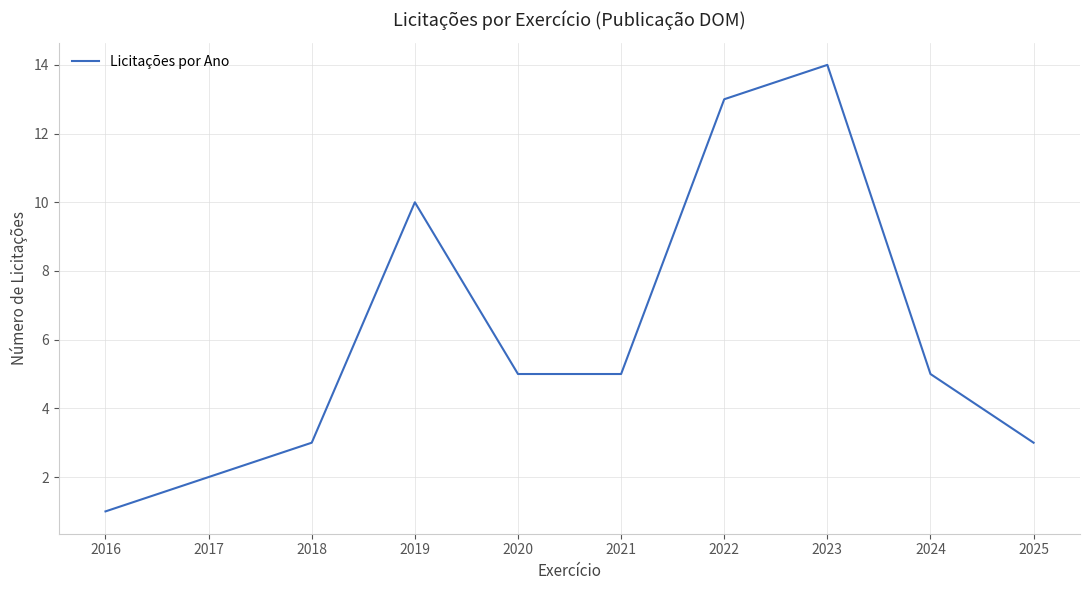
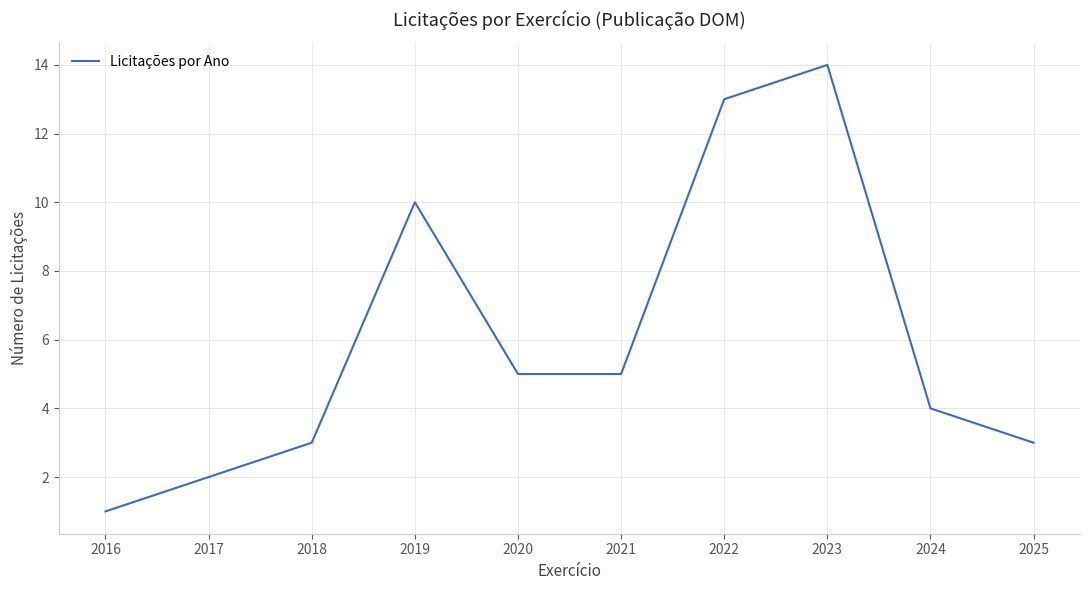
2024: 5 -> 4
